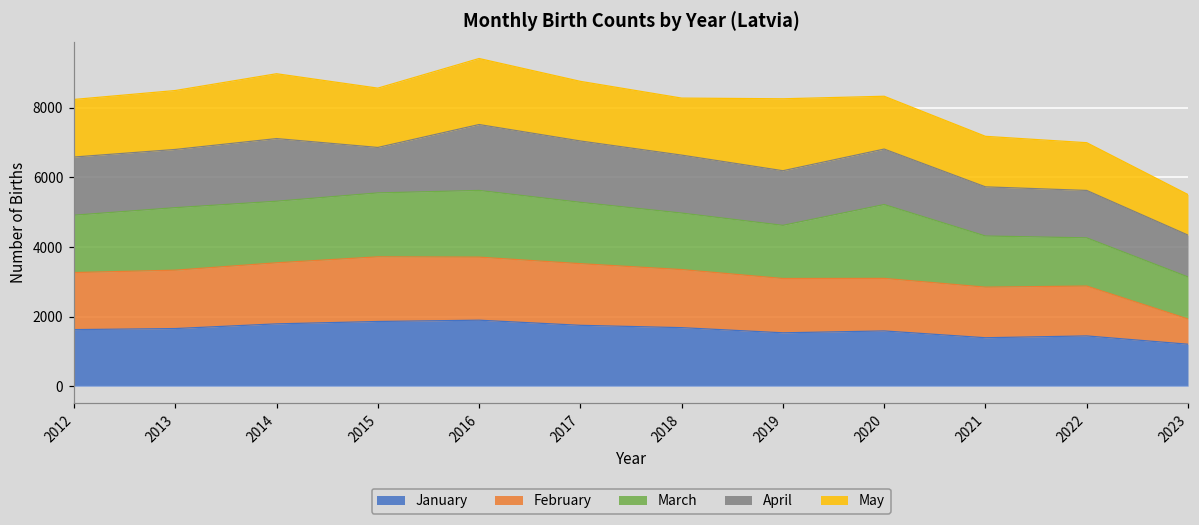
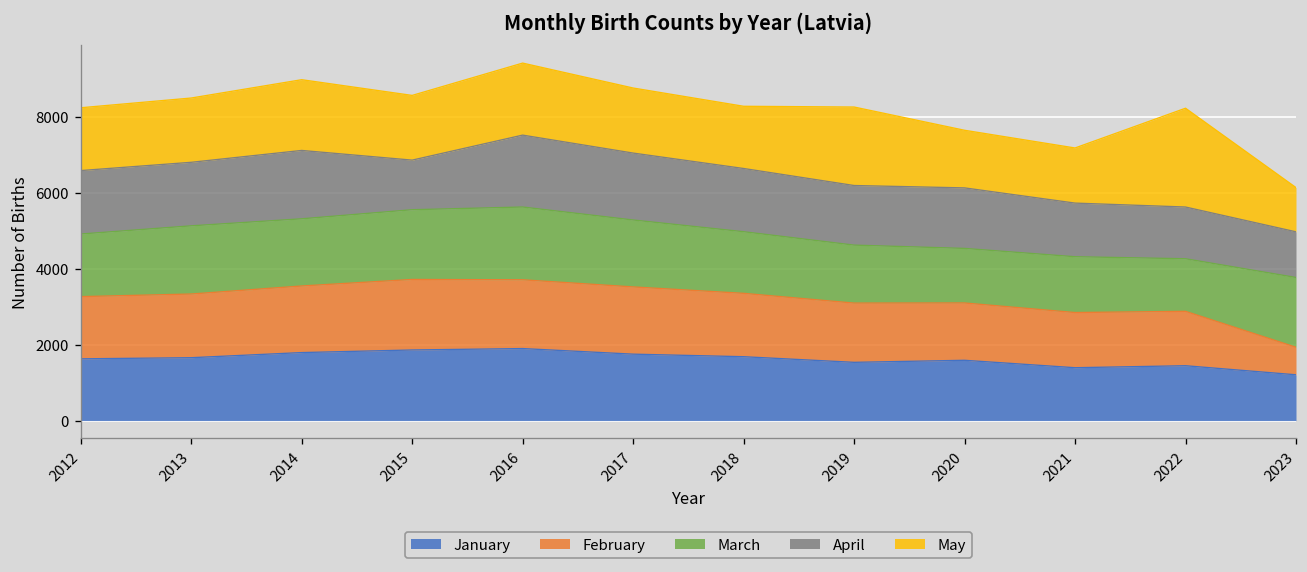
March, 2020: 2100 -> 1400
May, 2022: 1400 -> 2600
March, 2023: 1200 -> 1800
